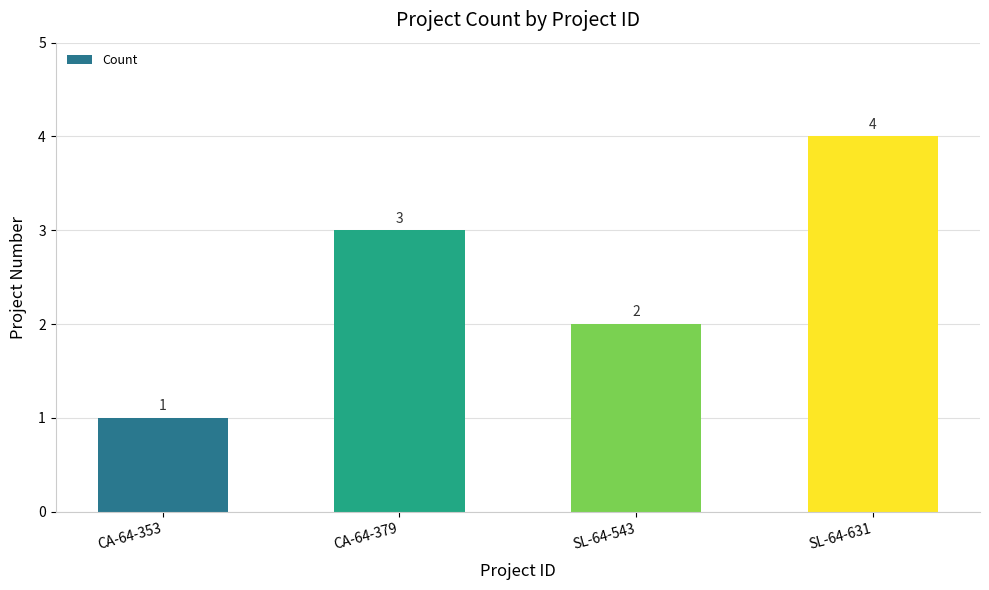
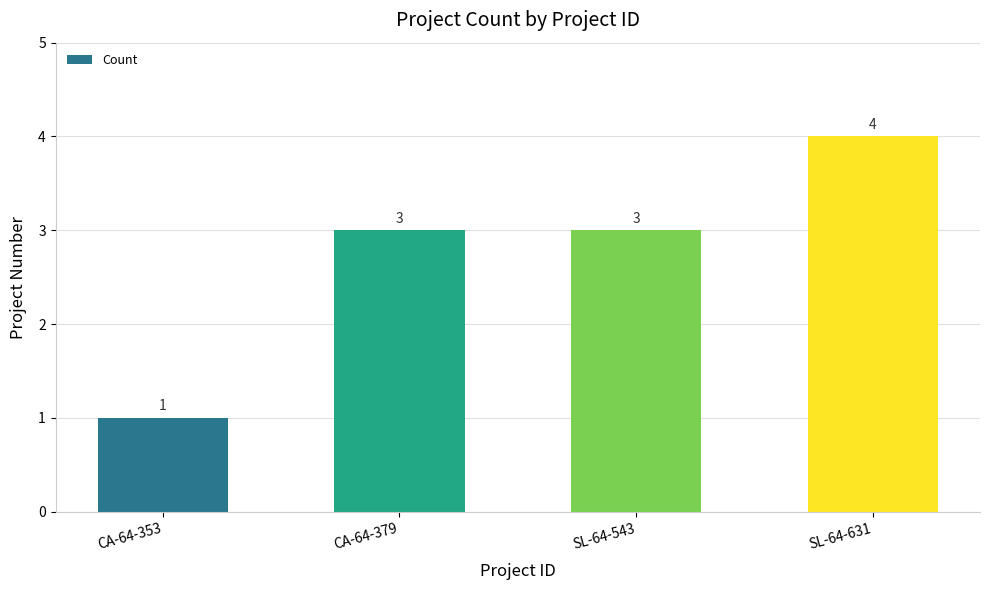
SL-64-543: 2 -> 3
